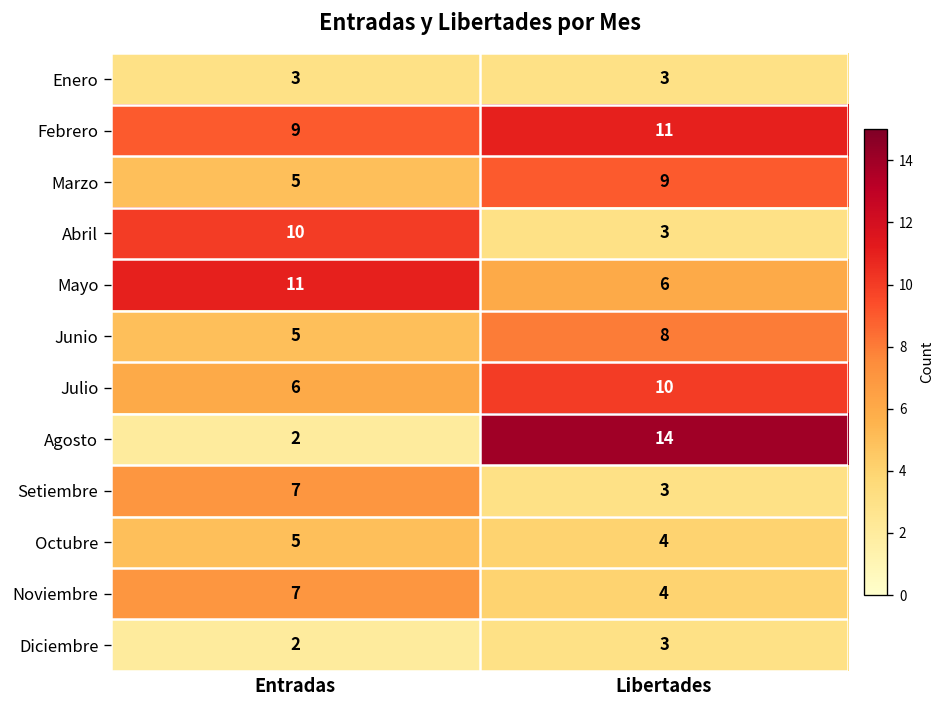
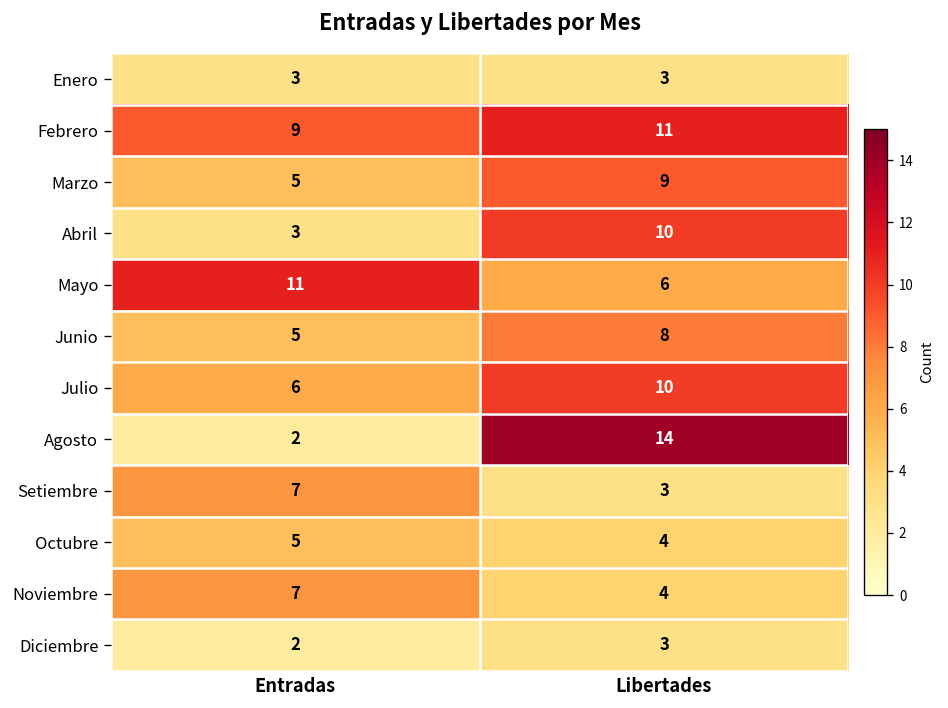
Abril, Entradas: 10 -> 3
Abril, Libertades: 3 -> 10
